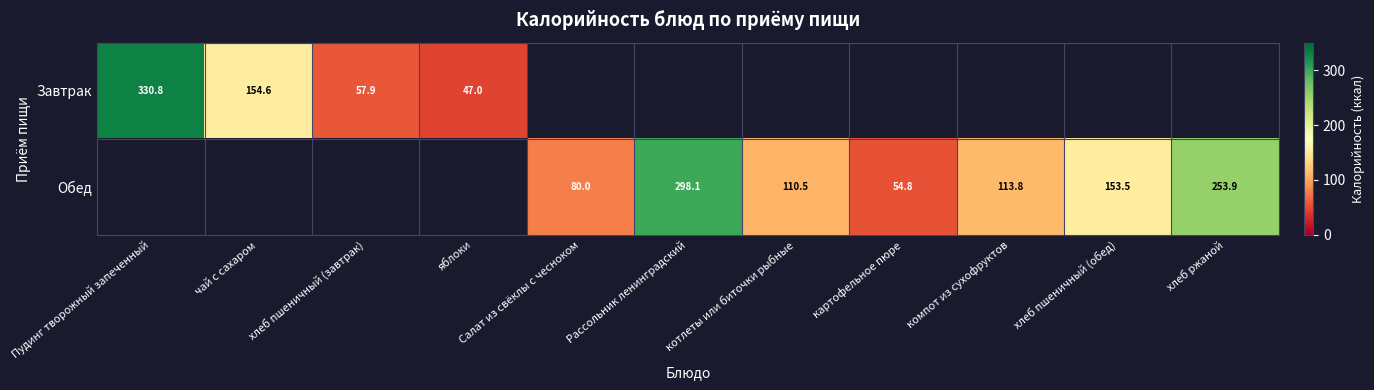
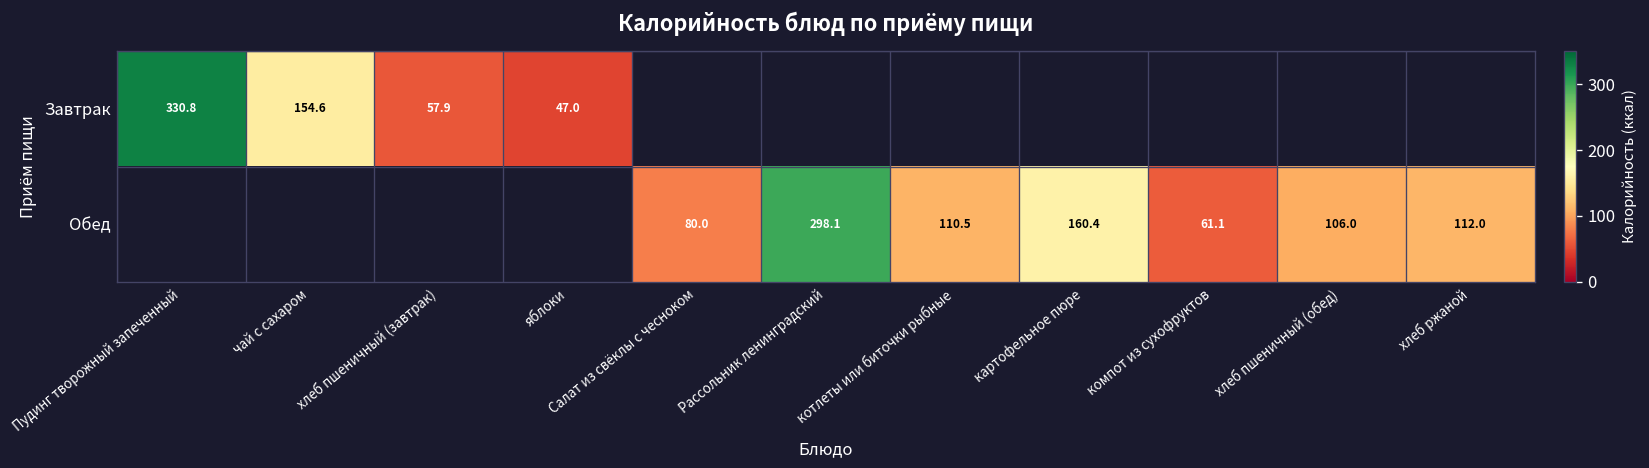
Обед, картофельное пюре: 54.8 -> 160.4
Обед, компот из сухофруктов: 113.8 -> 61.1
Обед, хлеб пшеничный (обед): 153.5 -> 106.0
Обед, хлеб ржаной: 253.9 -> 112.0
